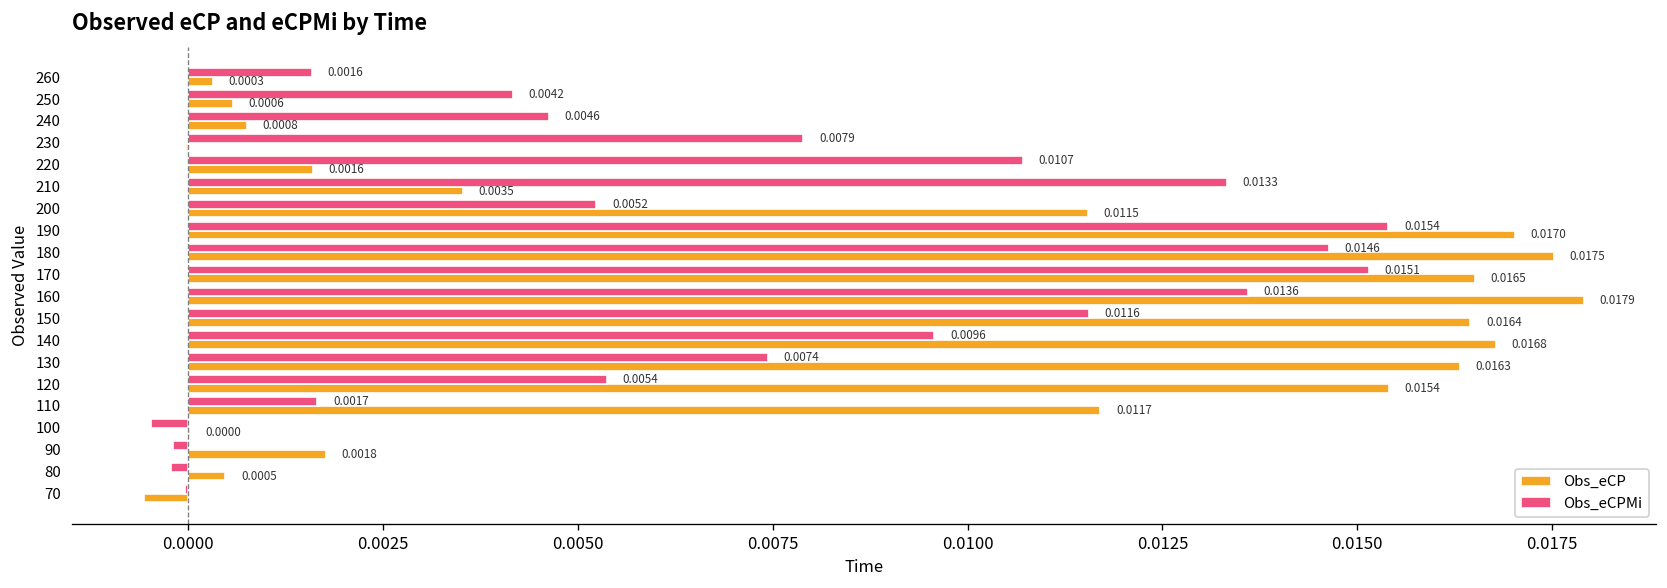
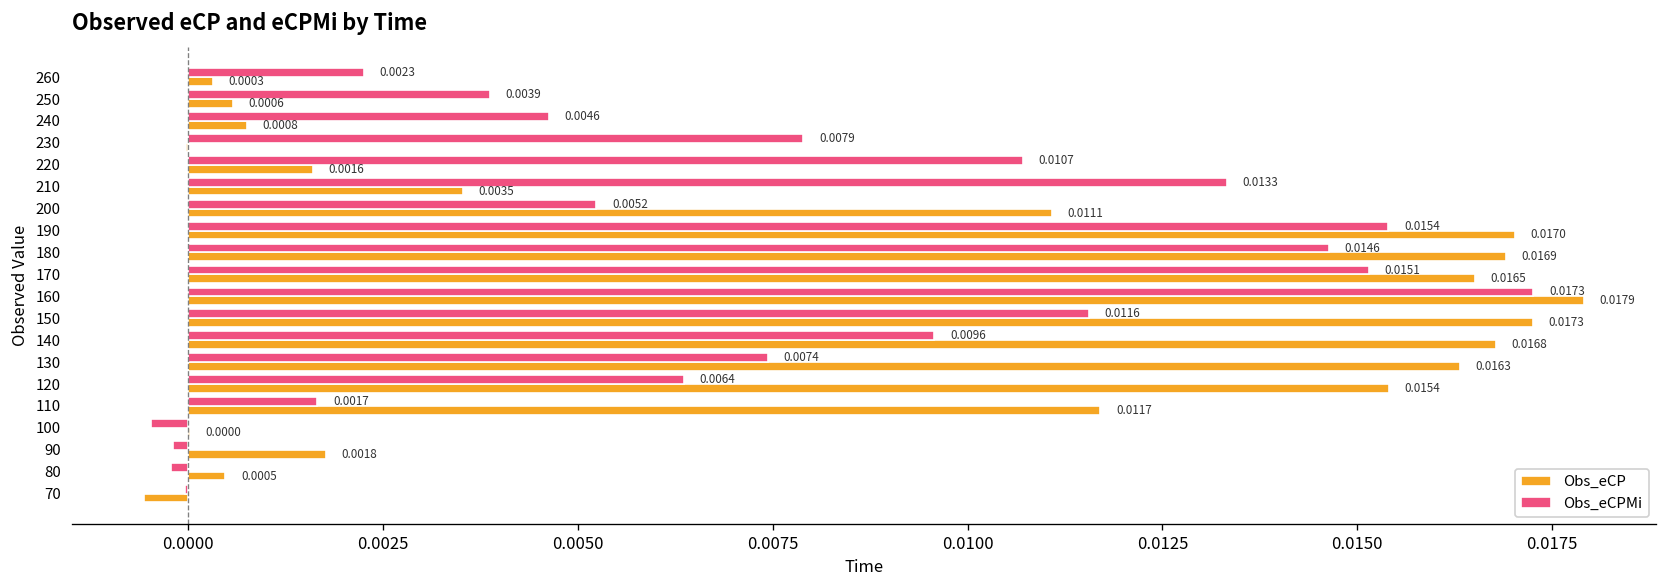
Obs_eCPMi, 260: 0.0016 -> 0.0023
Obs_eCPMi, 250: 0.0042 -> 0.0039
Obs_eCP, 200: 0.0115 -> 0.0111
Obs_eCP, 180: 0.0175 -> 0.0169
Obs_eCPMi, 160: 0.0136 -> 0.0173
Obs_eCP, 150: 0.0164 -> 0.0173
Obs_eCPMi, 120: 0.0054 -> 0.0064
